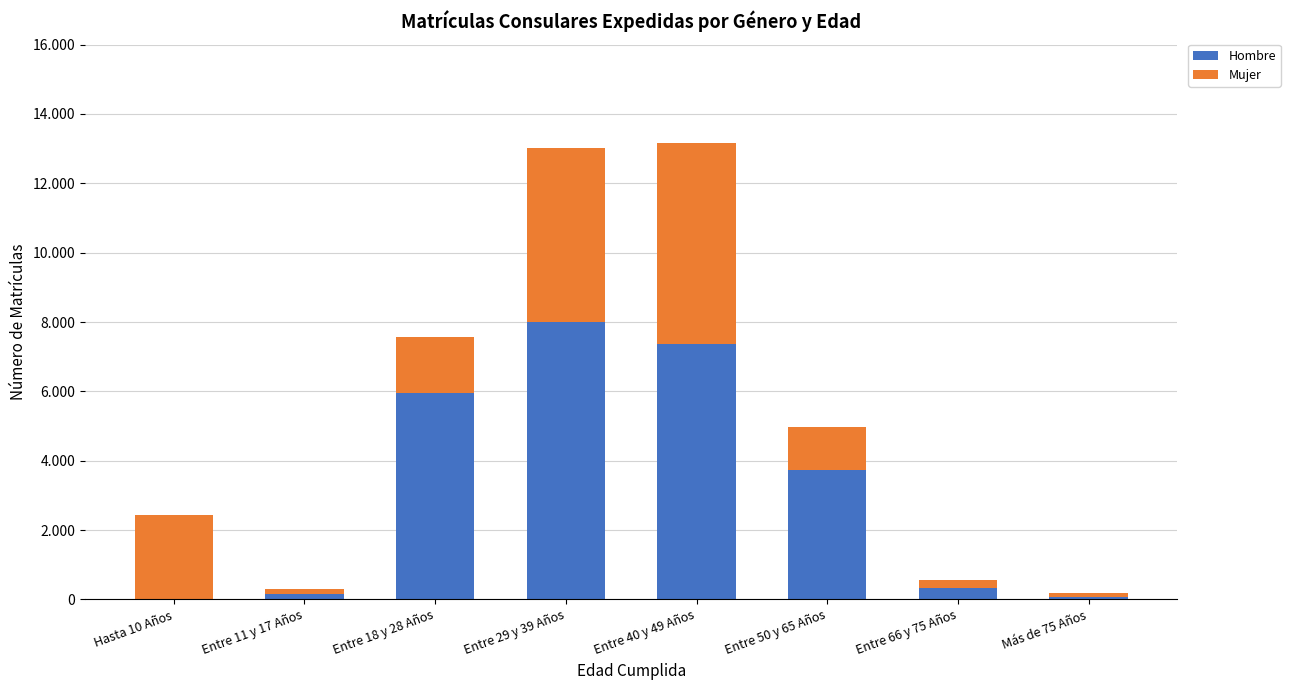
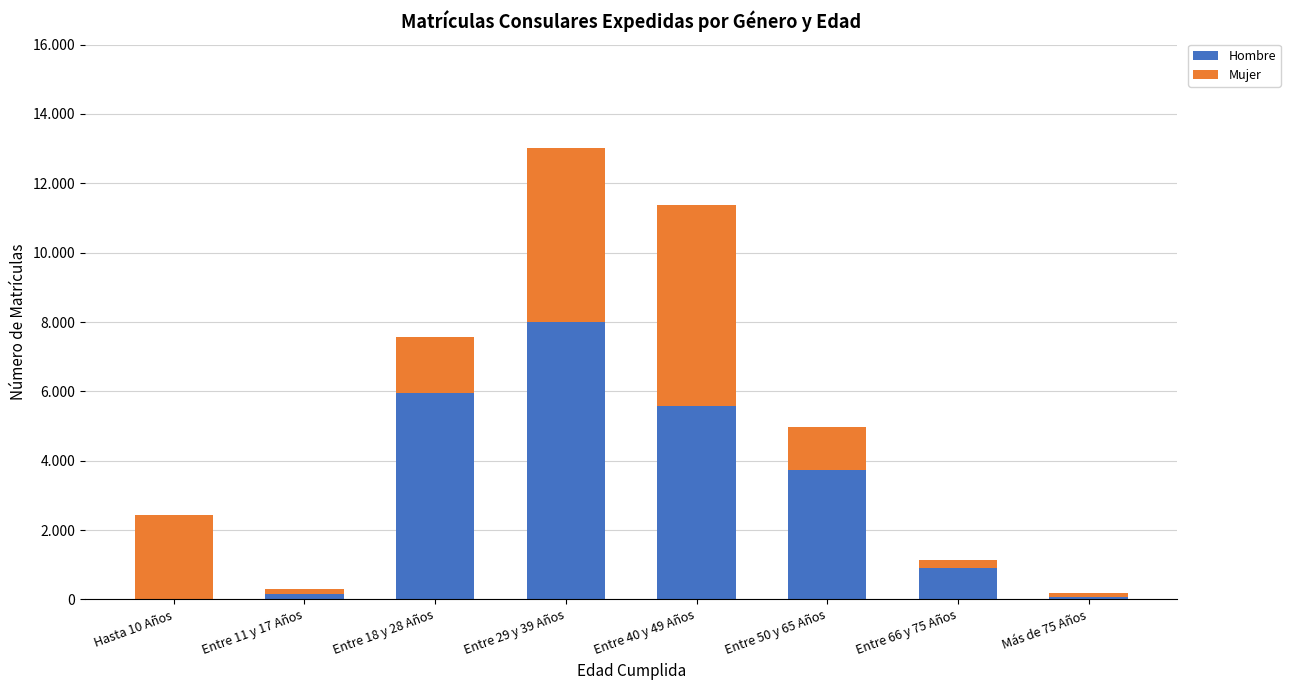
Hombre, Entre 40 y 49 Años: 7.4 -> 5.6
Hombre, Entre 66 y 75 Años: 0.3 -> 0.9
